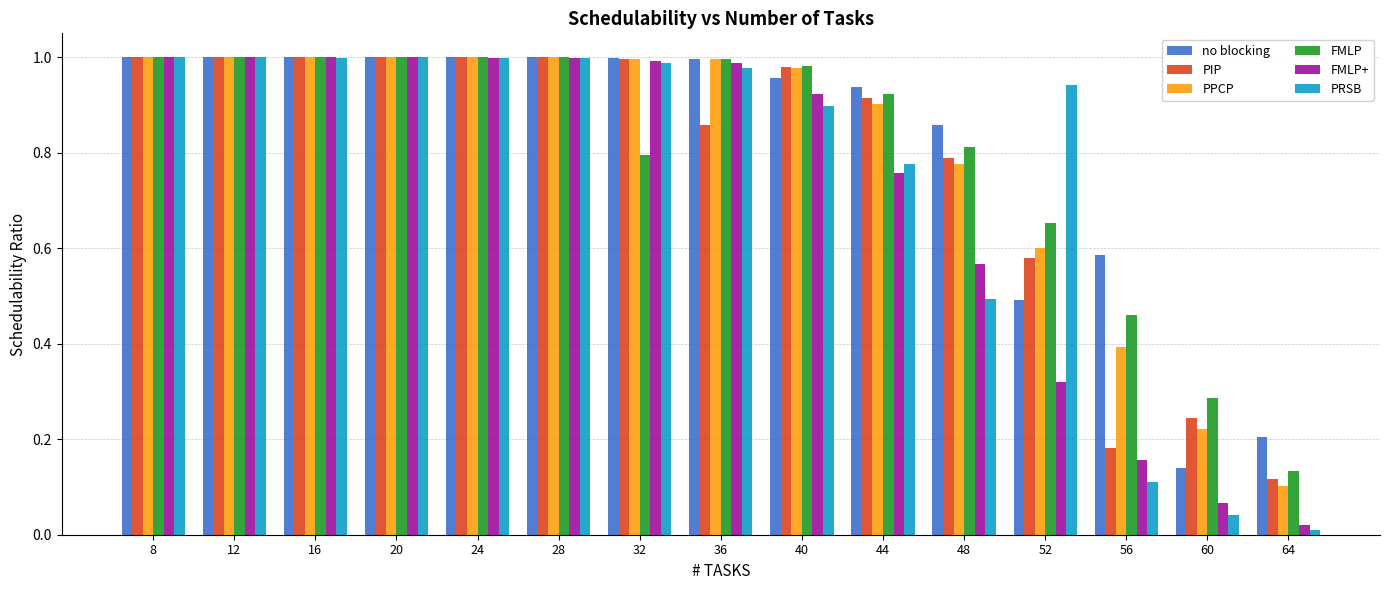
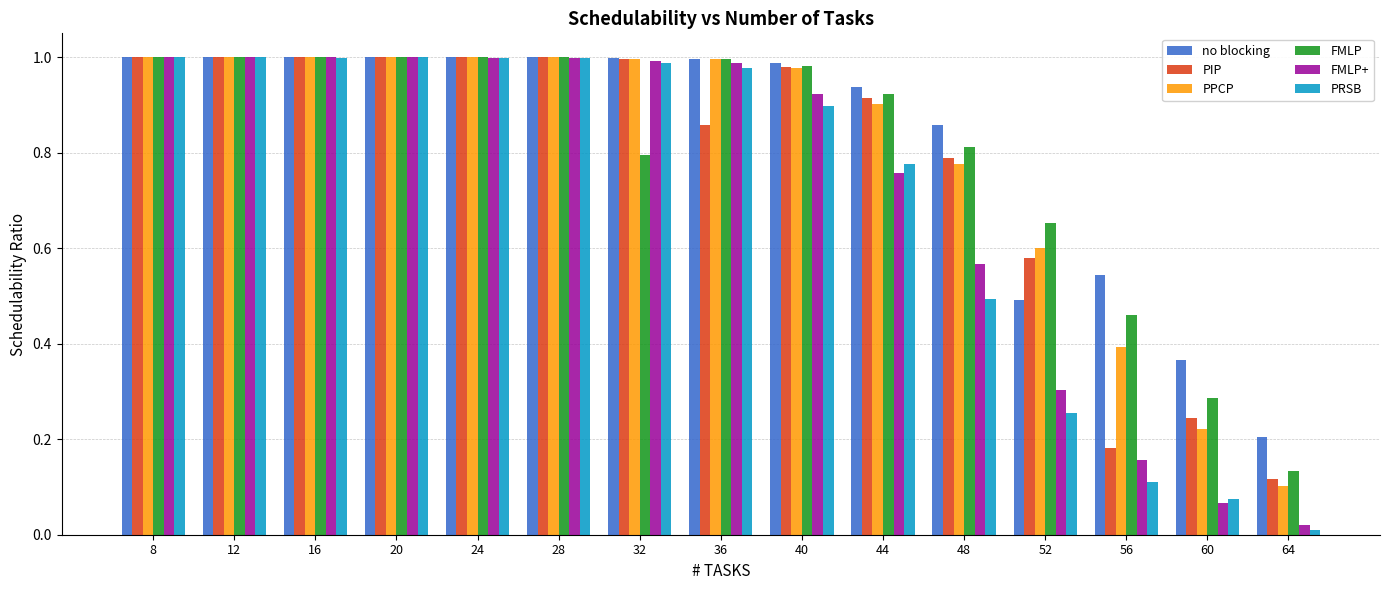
no blocking, 40: 0.96 -> 0.99
FMLP+, 52: 0.32 -> 0.30
PRSB, 52: 0.94 -> 0.26
no blocking, 56: 0.59 -> 0.54
no blocking, 60: 0.14 -> 0.37
PRSB, 60: 0.04 -> 0.07
